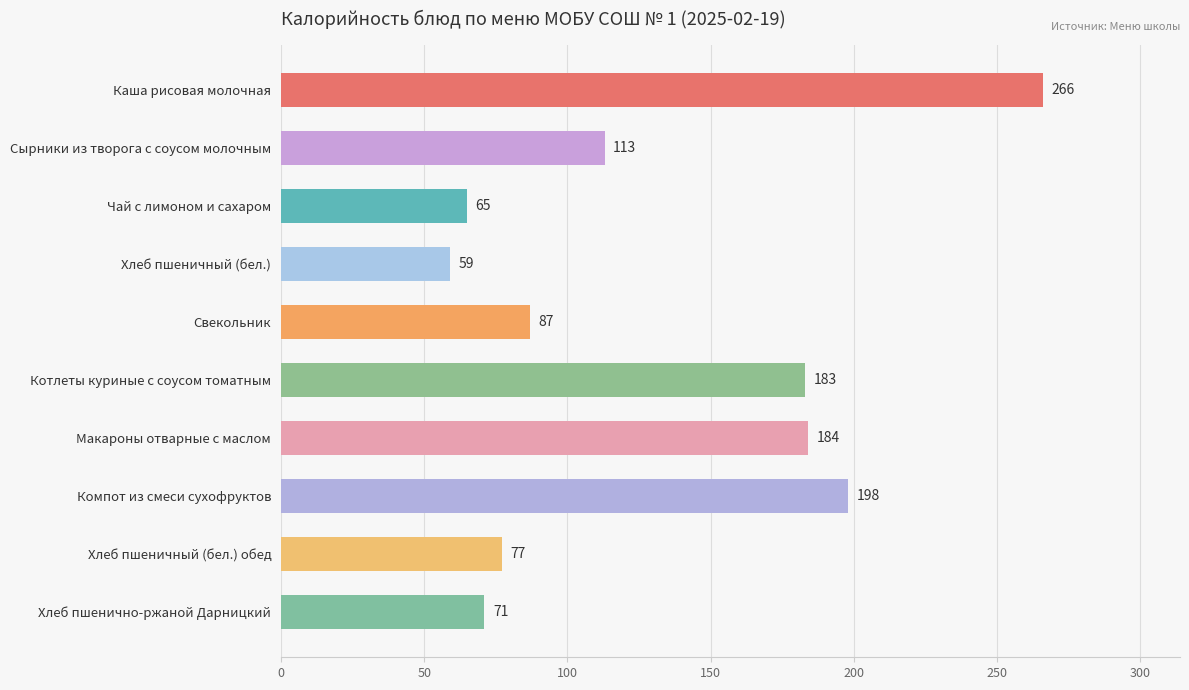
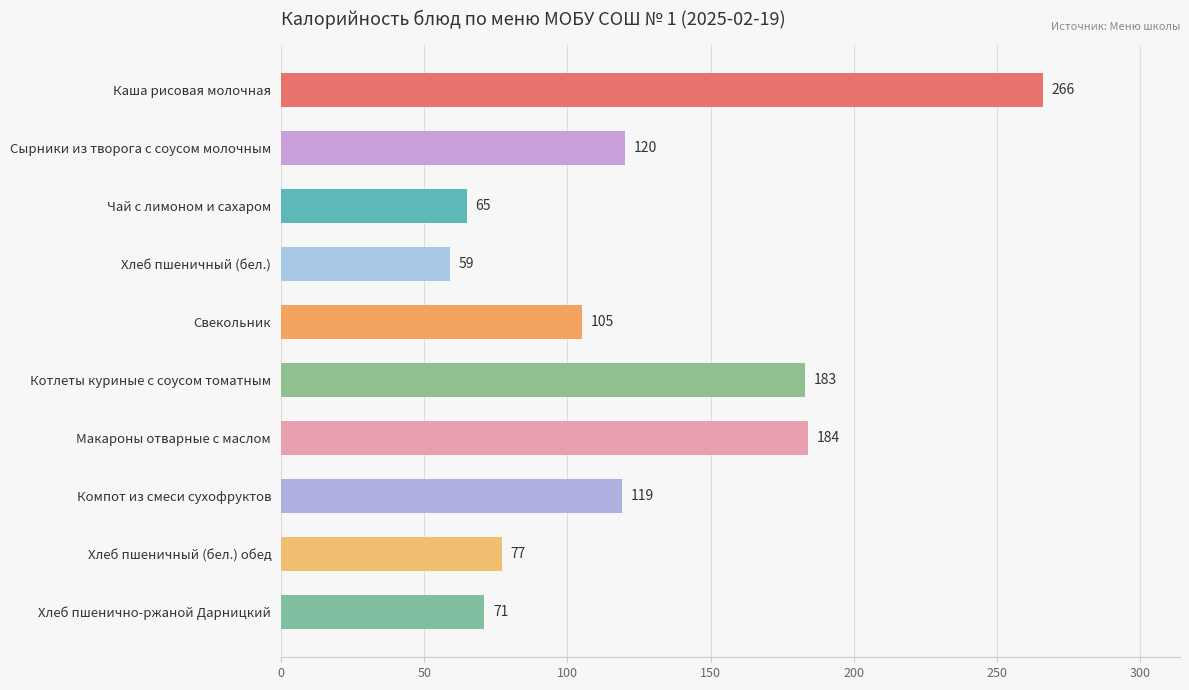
Сырники из творога с соусом молочным: 113 -> 120
Свекольник: 87 -> 105
Компот из смеси сухофруктов: 198 -> 119
